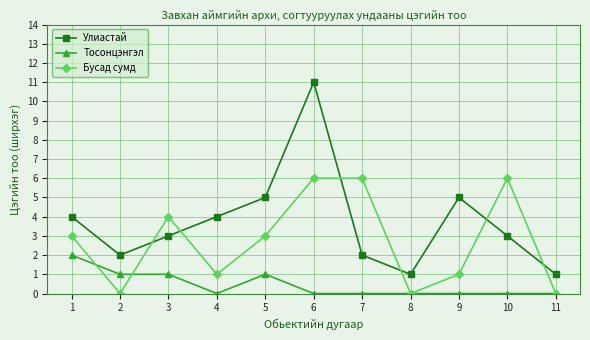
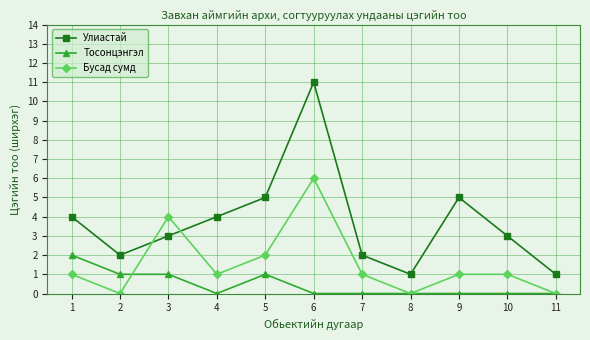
Бусад сумд, 1: 3 -> 1
Бусад сумд, 5: 3 -> 2
Бусад сумд, 7: 6 -> 1
Бусад сумд, 10: 6 -> 1
